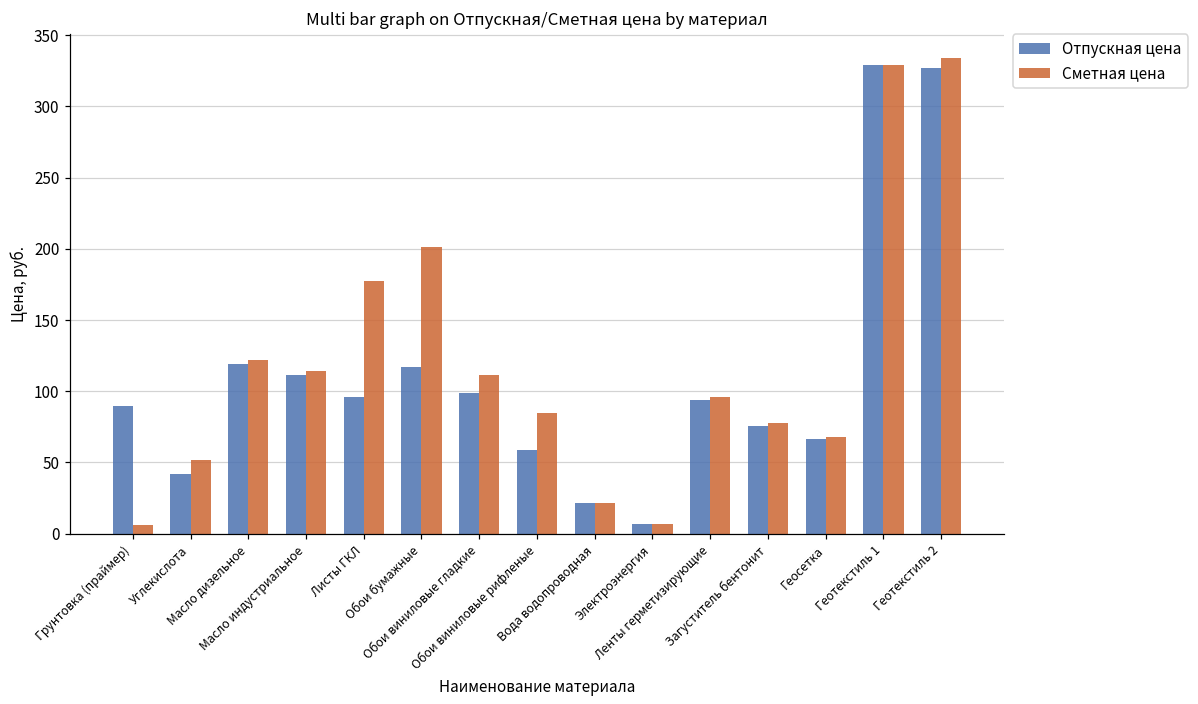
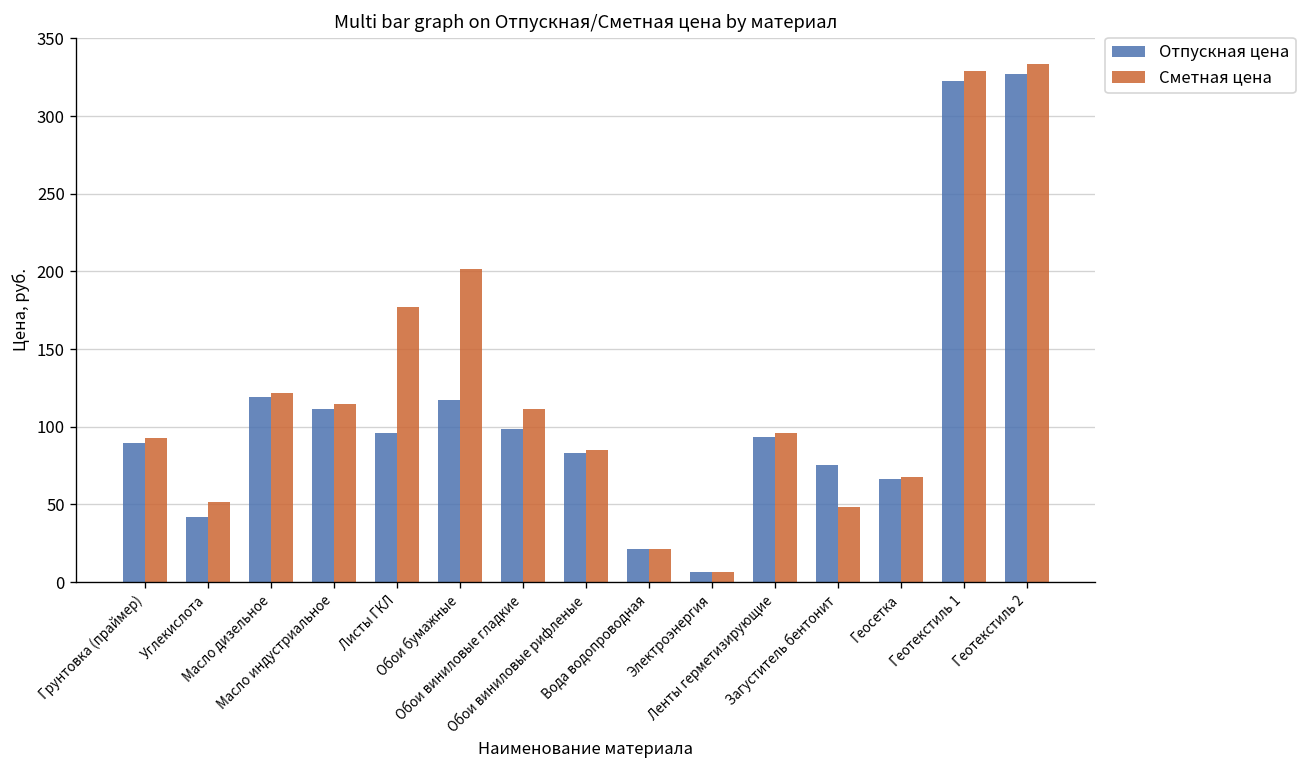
Сметная цена, Грунтовка (праймер): 6 -> 93
Отпускная цена, Обои виниловые рифленые: 58 -> 83
Сметная цена, Загуститель бентонит: 77 -> 48
Отпускная цена, Геотекстиль 1: 329 -> 322
